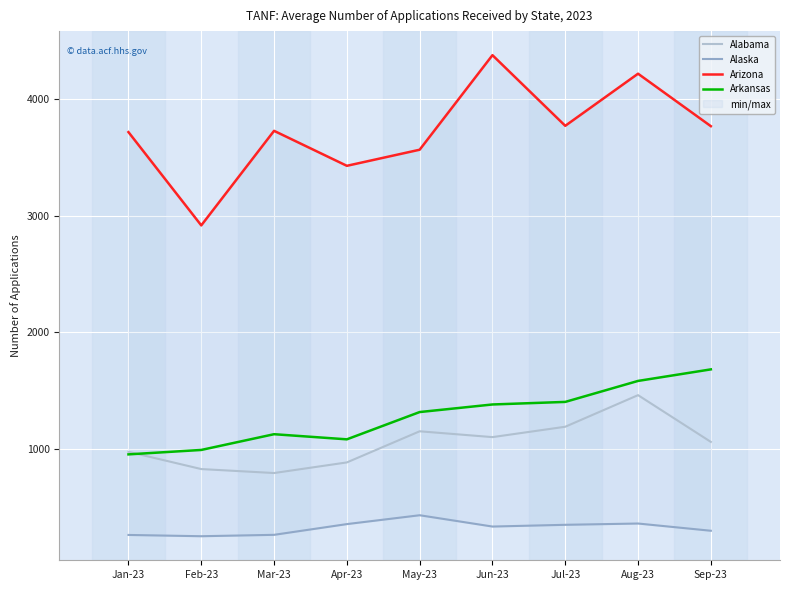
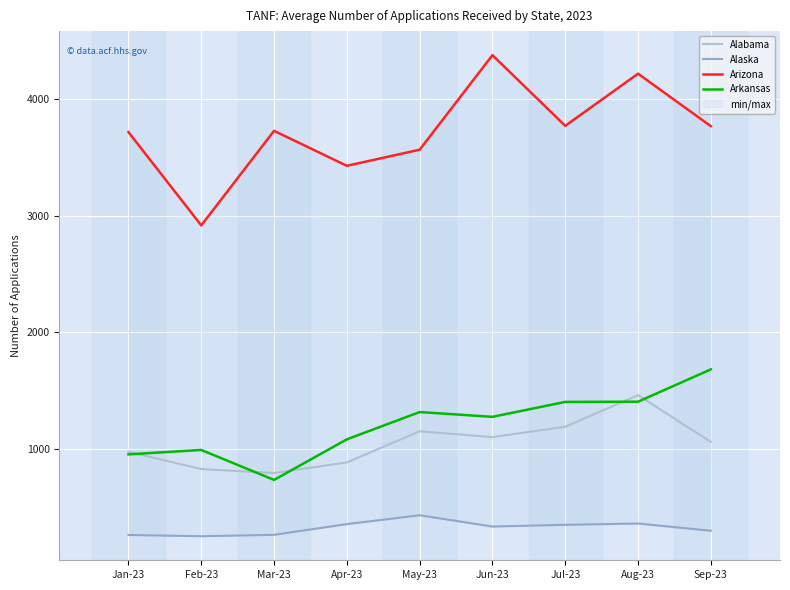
Arkansas, Mar-23: 1130 -> 730
Arkansas, Jun-23: 1380 -> 1280
Arkansas, Aug-23: 1580 -> 1410
